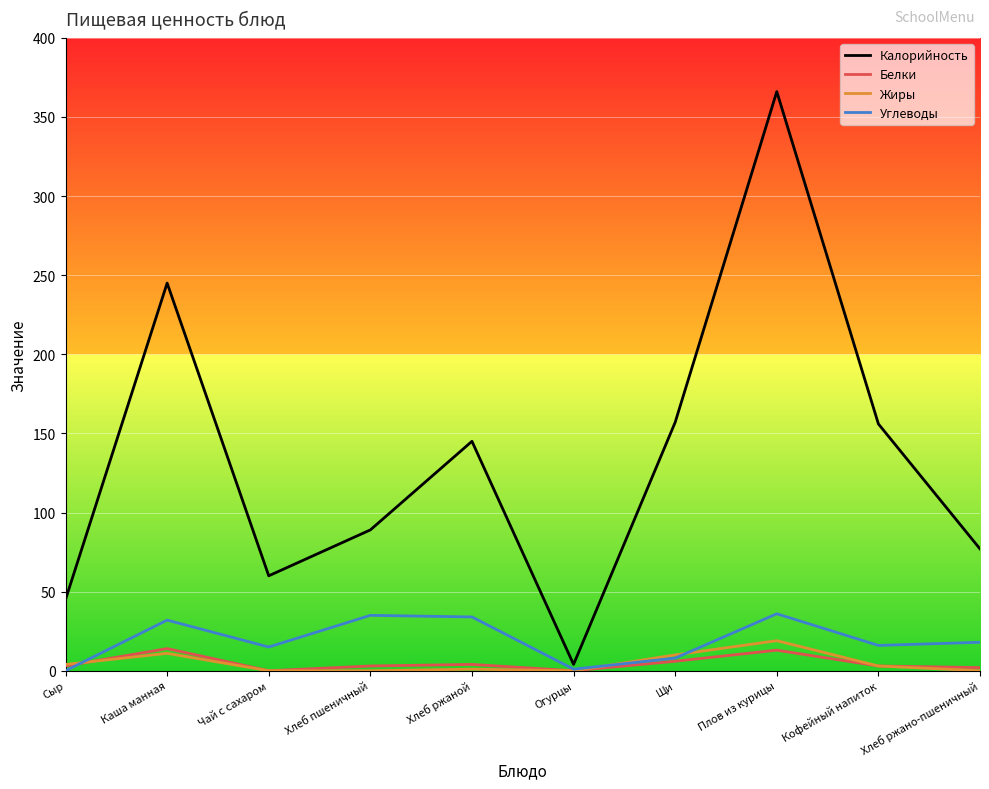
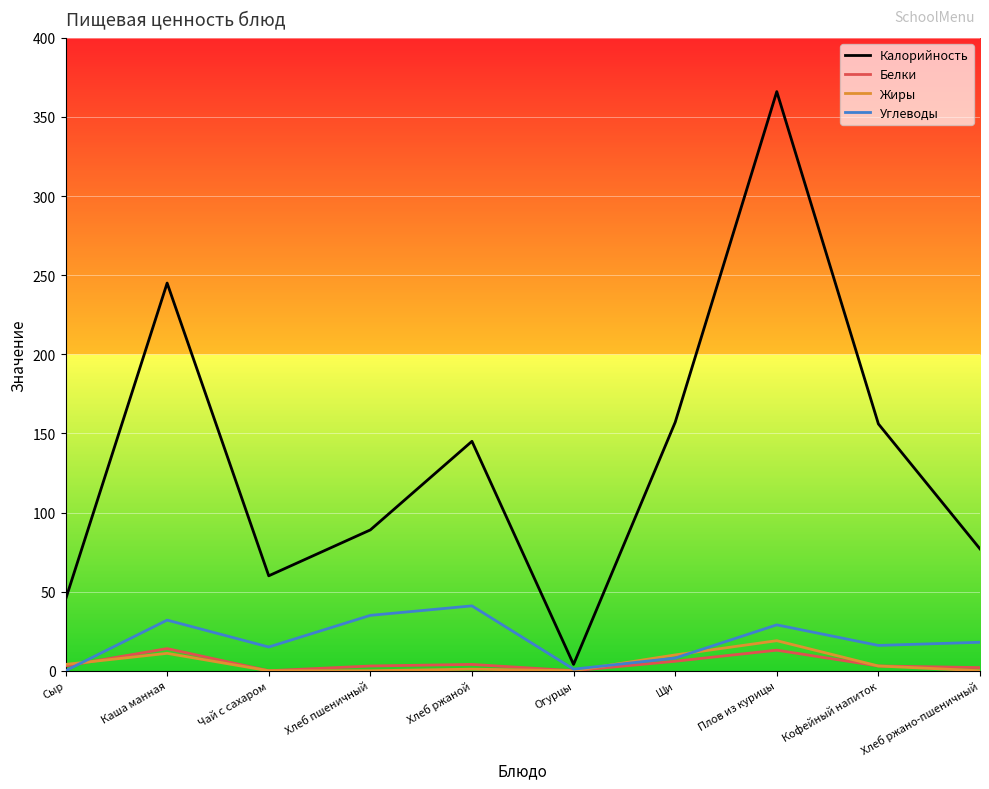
Углеводы, Хлеб ржаной: 34 -> 41
Углеводы, Плов из курицы: 36 -> 29
